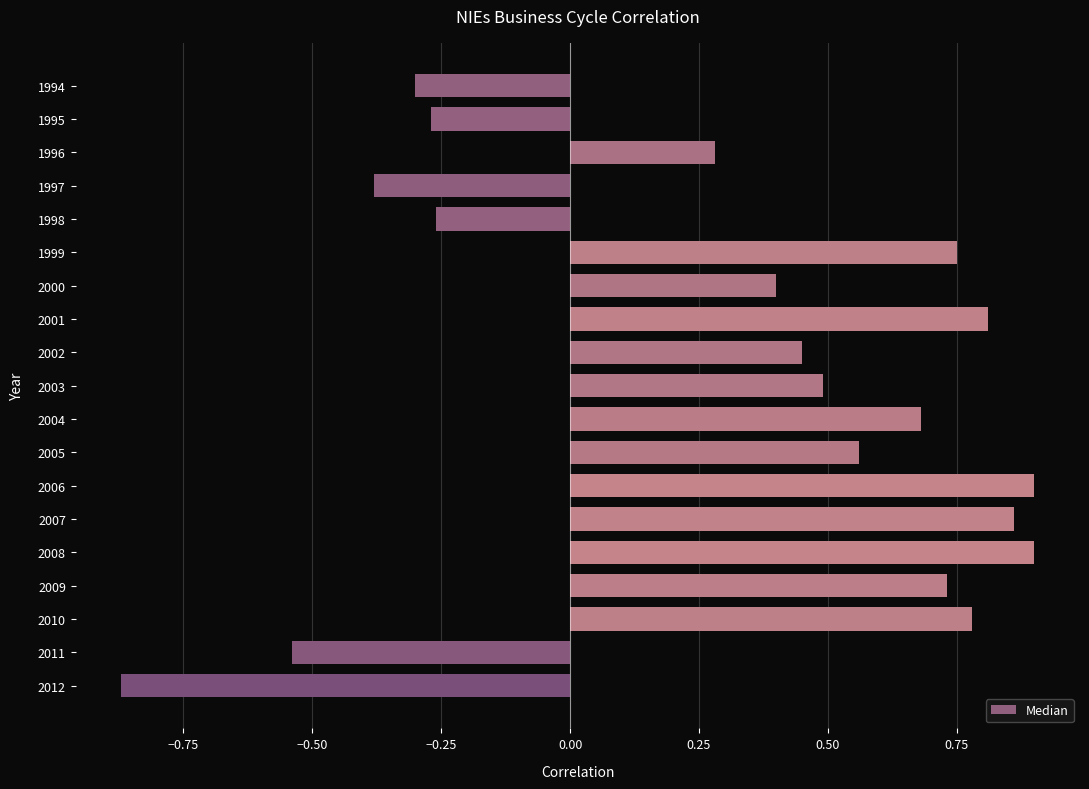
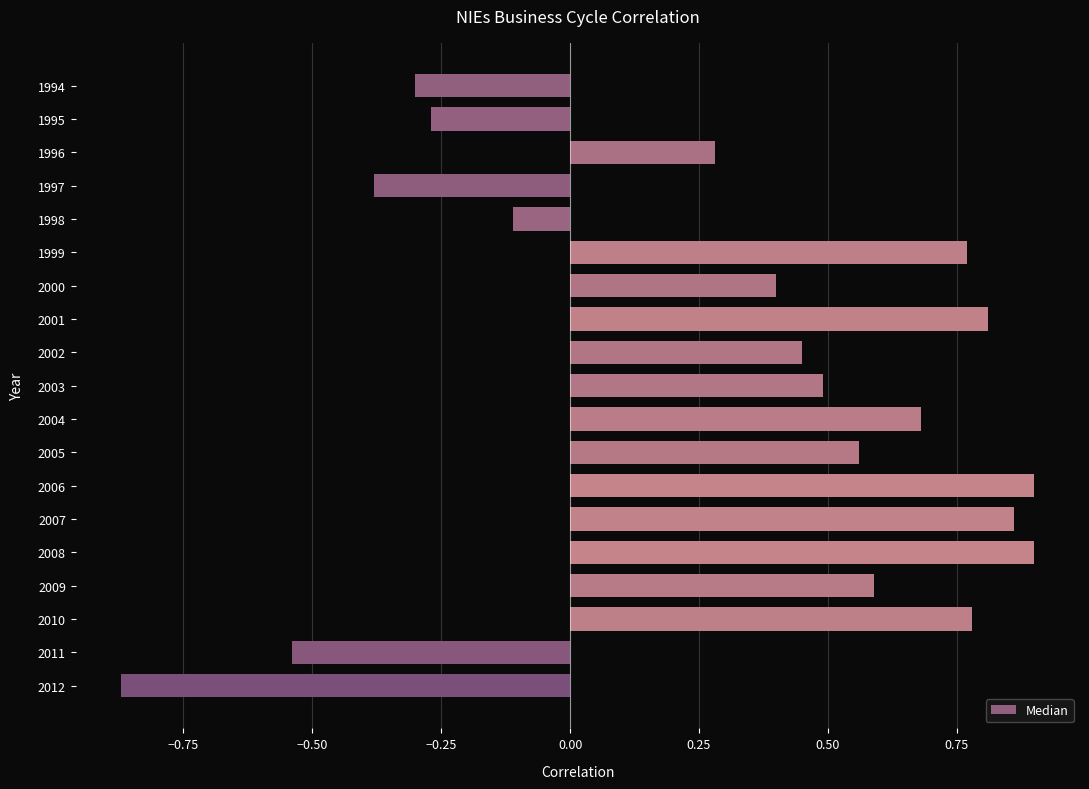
1998: -0.26 -> -0.11
1999: 0.75 -> 0.77
2009: 0.73 -> 0.59
